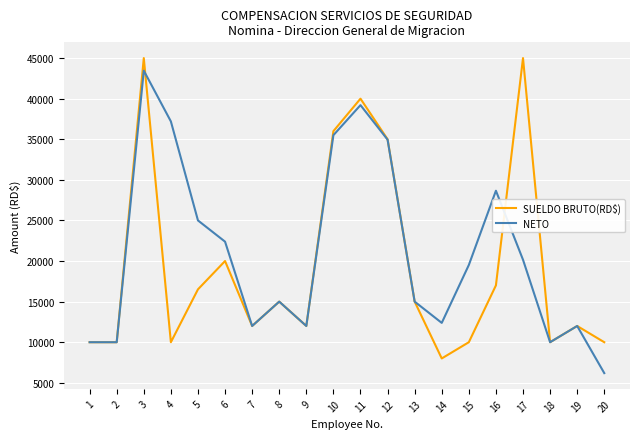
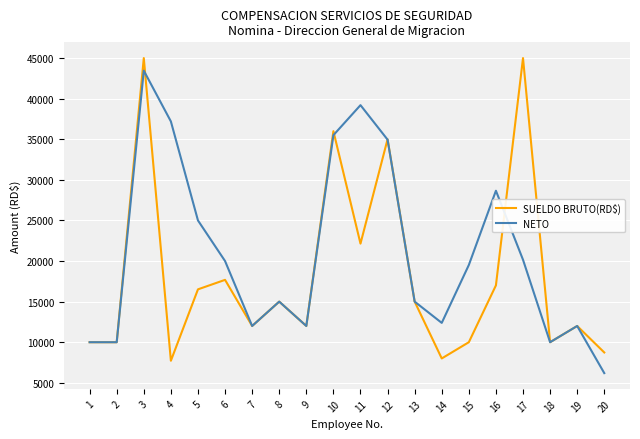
SUELDO BRUTO(RD$), 4: 10000 -> 8000
SUELDO BRUTO(RD$), 6: 20000 -> 18000
NETO, 6: 22000 -> 20000
SUELDO BRUTO(RD$), 11: 40000 -> 22000
SUELDO BRUTO(RD$), 20: 10000 -> 9000
